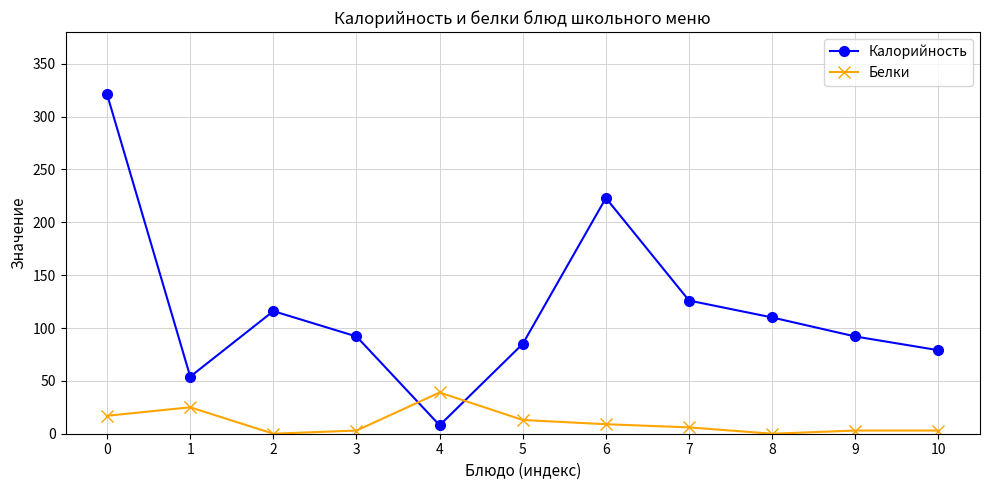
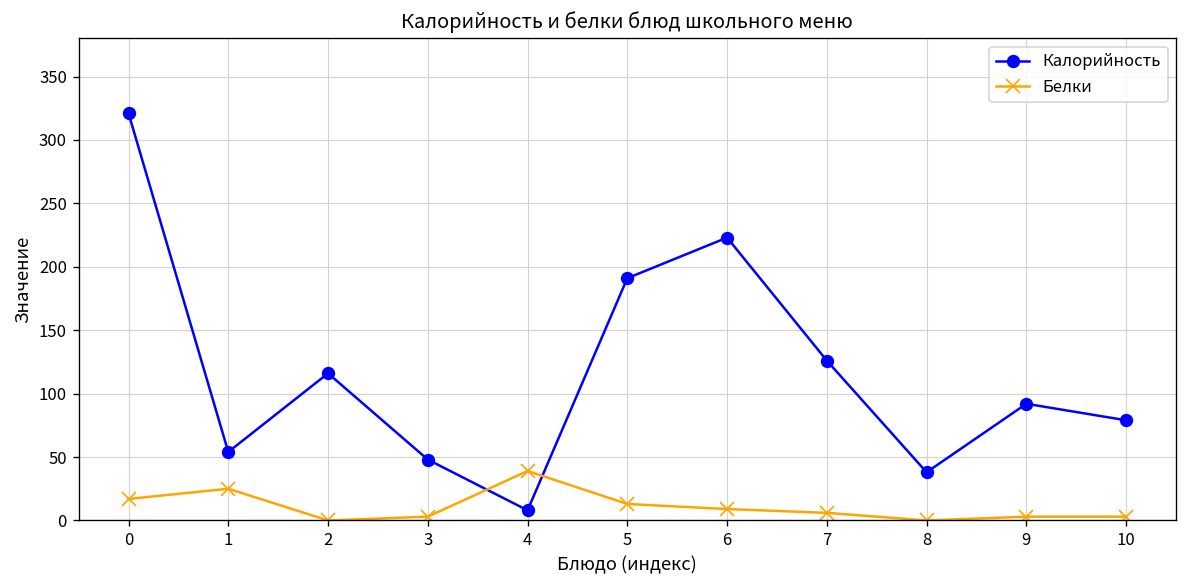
Калорийность, 3: 92 -> 48
Калорийность, 5: 85 -> 191
Калорийность, 8: 110 -> 38
